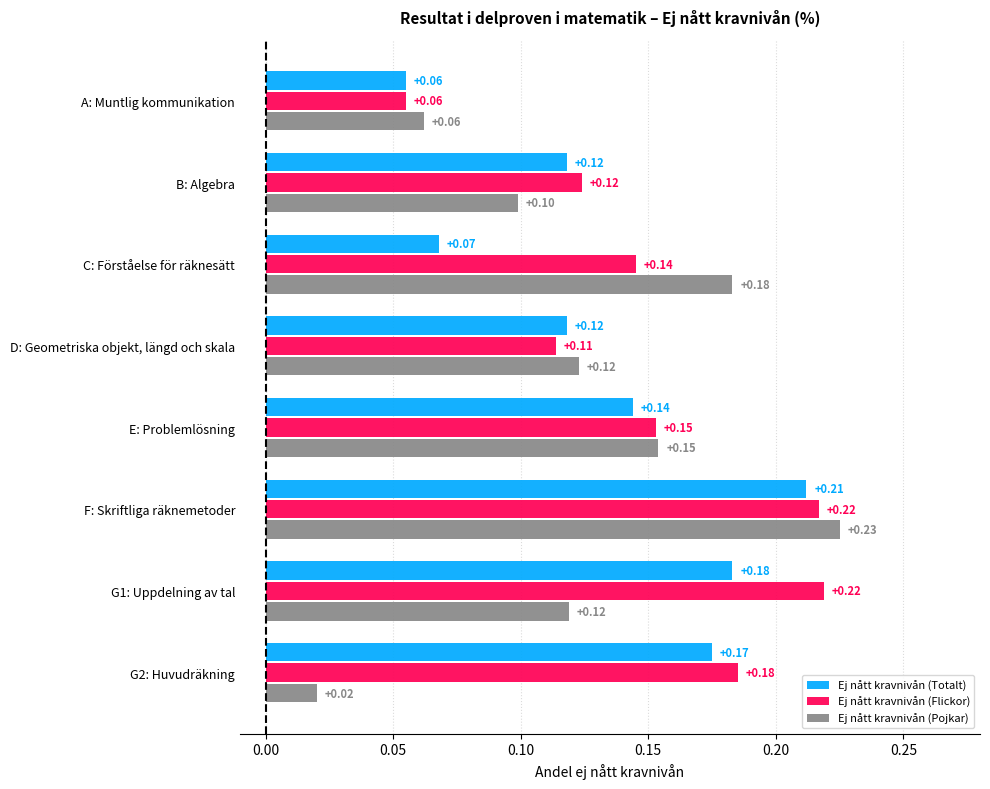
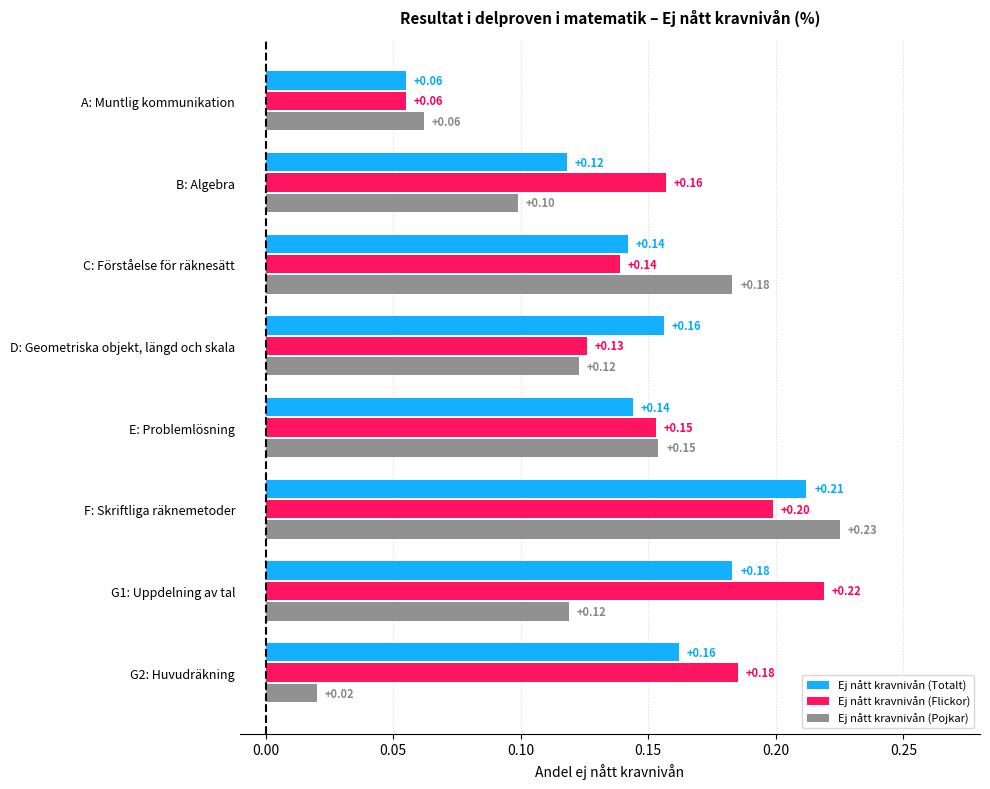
Ej nått kravnivån (Flickor), B: Algebra: +0.12 -> +0.16
Ej nått kravnivån (Totalt), C: Förståelse för räknesätt: +0.07 -> +0.14
Ej nått kravnivån (Flickor), C: Förståelse för räknesätt: 0.145 -> 0.139
Ej nått kravnivån (Totalt), D: Geometriska objekt, längd och skala: +0.12 -> +0.16
Ej nått kravnivån (Flickor), D: Geometriska objekt, längd och skala: +0.11 -> +0.13
Ej nått kravnivån (Flickor), F: Skriftliga räknemetoder: +0.22 -> +0.20
Ej nått kravnivån (Totalt), G2: Huvudräkning: +0.17 -> +0.16
